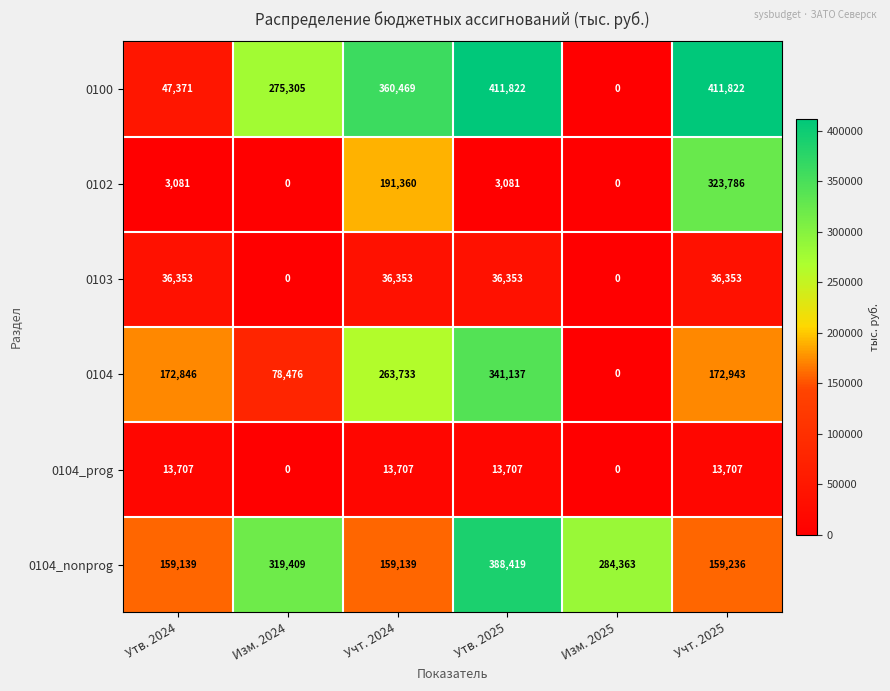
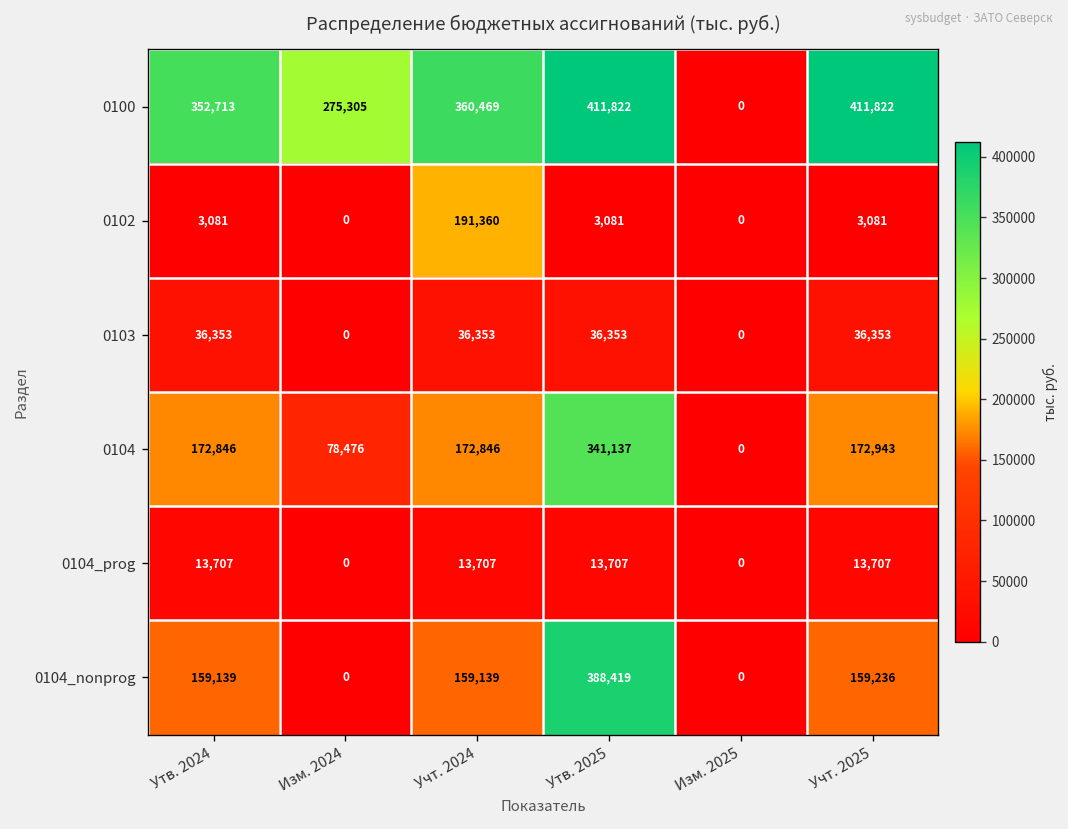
0100, Утв. 2024: 47,371 -> 352,713
0102, Учт. 2025: 323,786 -> 3,081
0104, Учт. 2024: 263,733 -> 172,846
0104_nonprog, Изм. 2024: 319,409 -> 0
0104_nonprog, Изм. 2025: 284,363 -> 0
